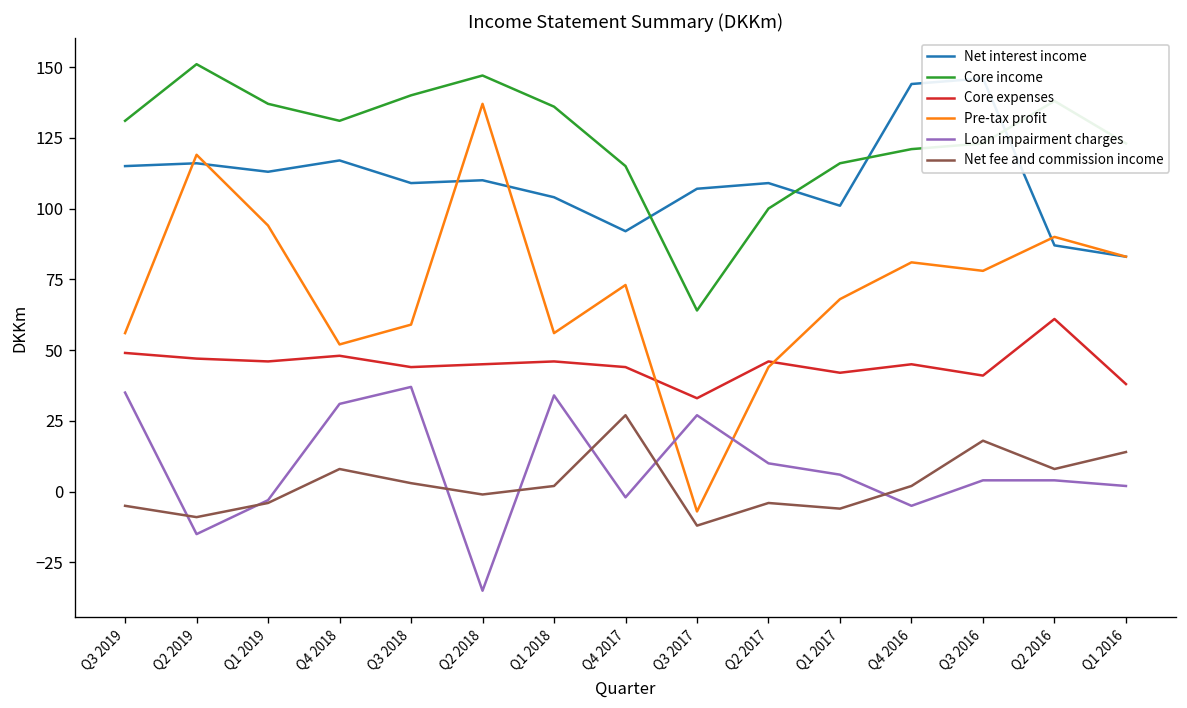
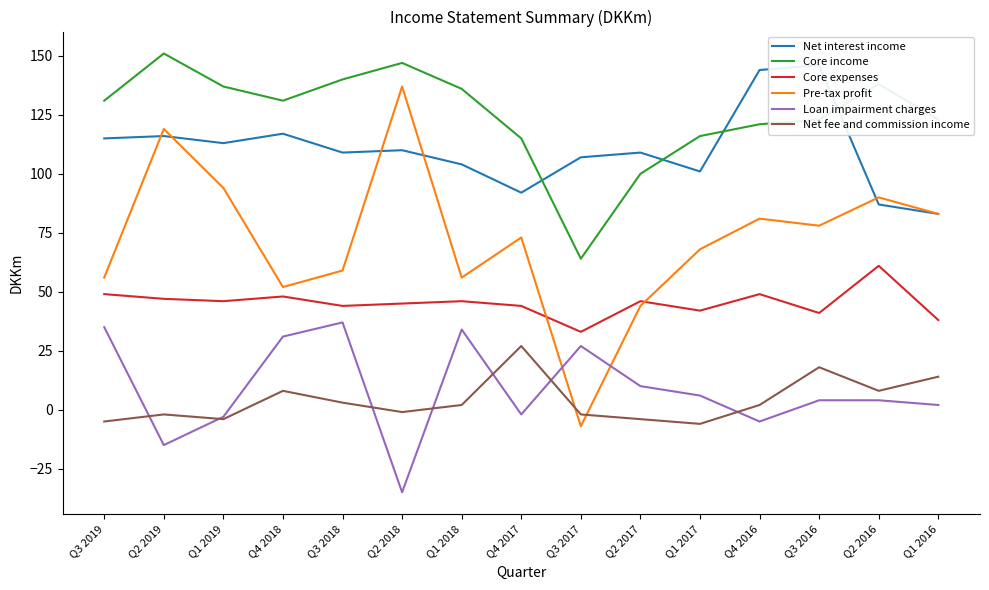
Net fee and commission income, Q2 2019: -9 -> -2
Net fee and commission income, Q3 2017: -12 -> -2
Core expenses, Q4 2016: 45 -> 49
